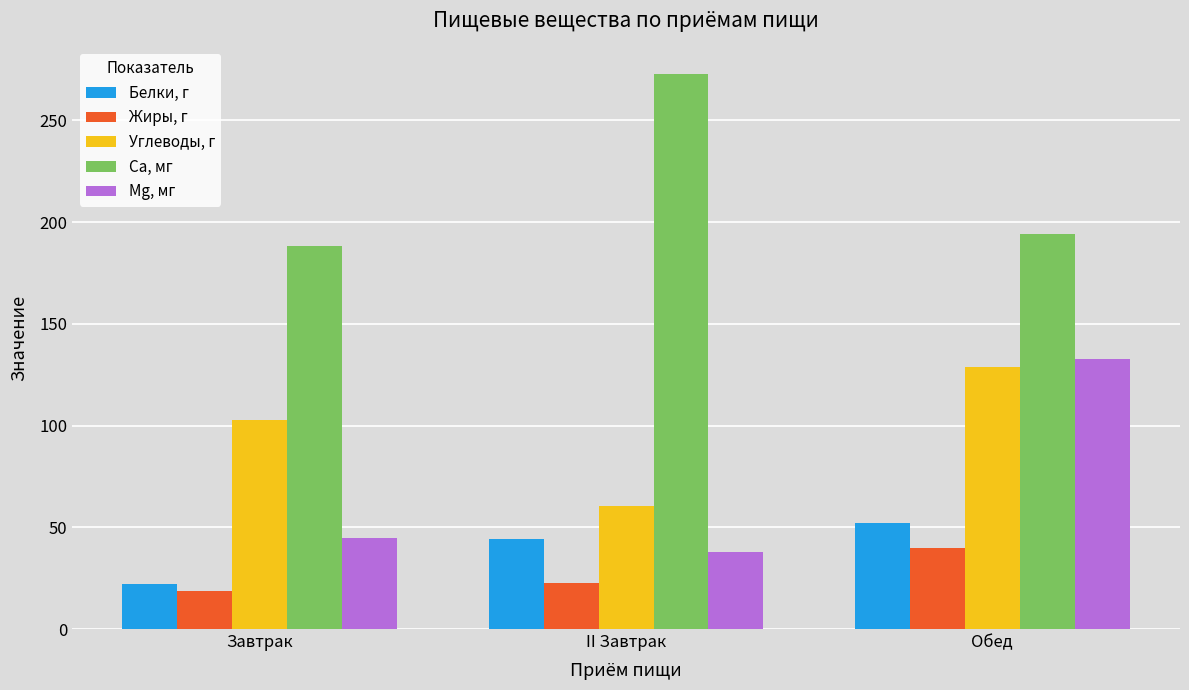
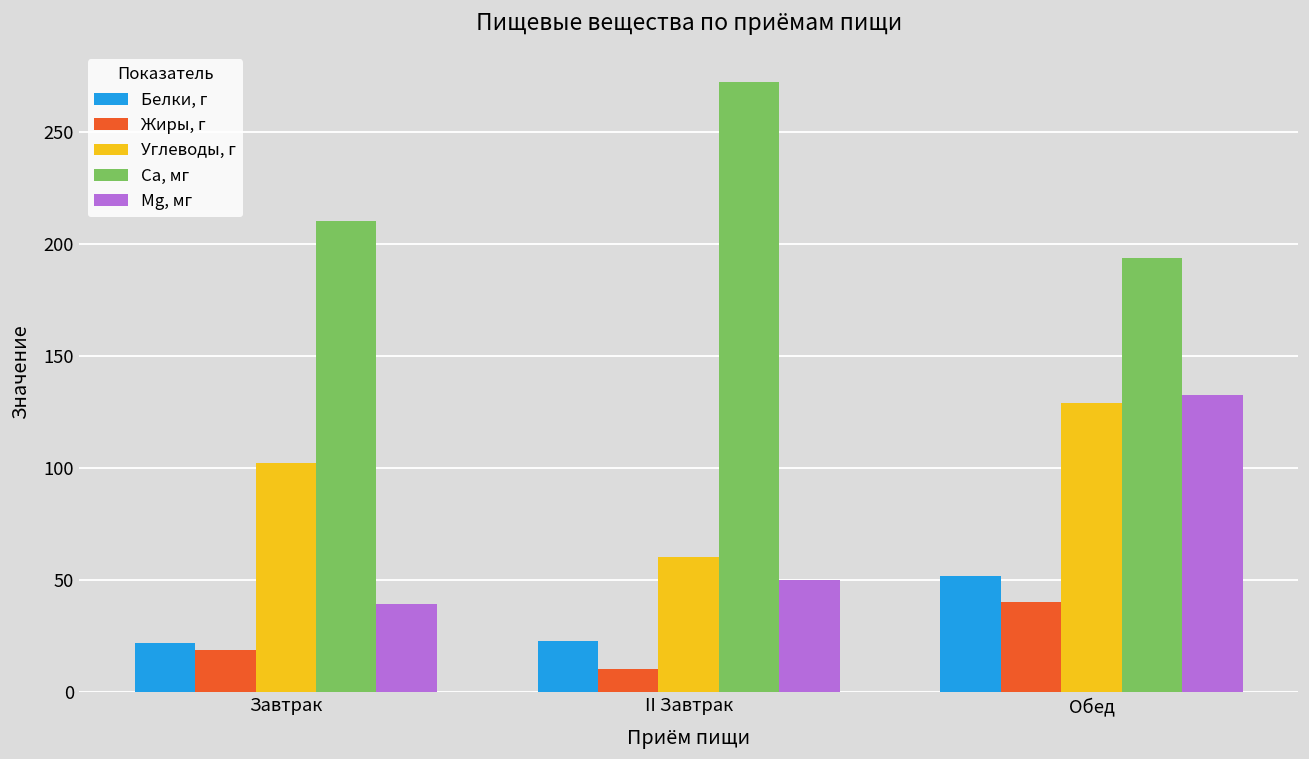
Са, мг, Завтрак: 188 -> 210
Mg, мг, Завтрак: 45 -> 40
Белки, г, II Завтрак: 44 -> 23
Жиры, г, II Завтрак: 23 -> 10
Mg, мг, II Завтрак: 38 -> 50
